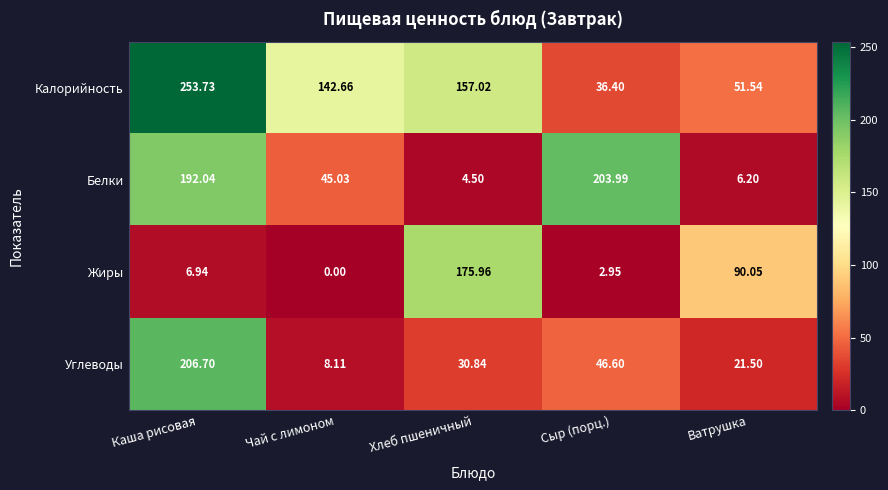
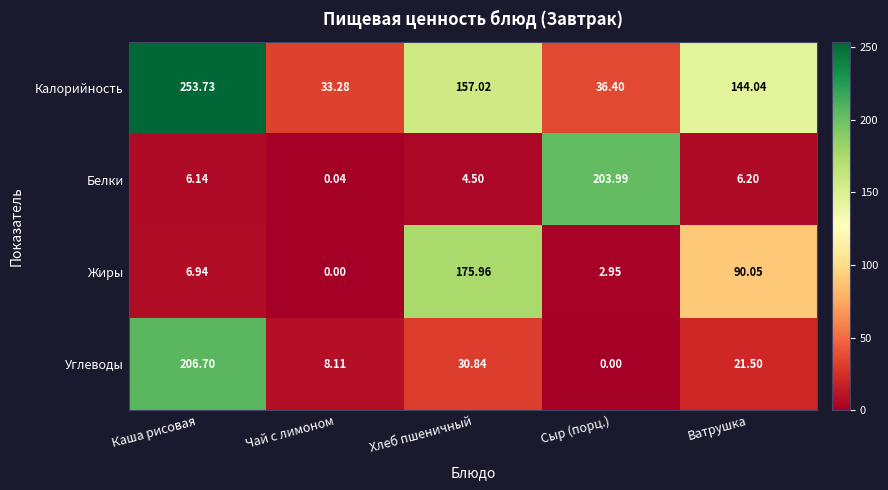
Калорийность, Чай с лимоном: 142.66 -> 33.28
Калорийность, Ватрушка: 51.54 -> 144.04
Белки, Каша рисовая: 192.04 -> 6.14
Белки, Чай с лимоном: 45.03 -> 0.04
Углеводы, Сыр (порц.): 46.60 -> 0.00
